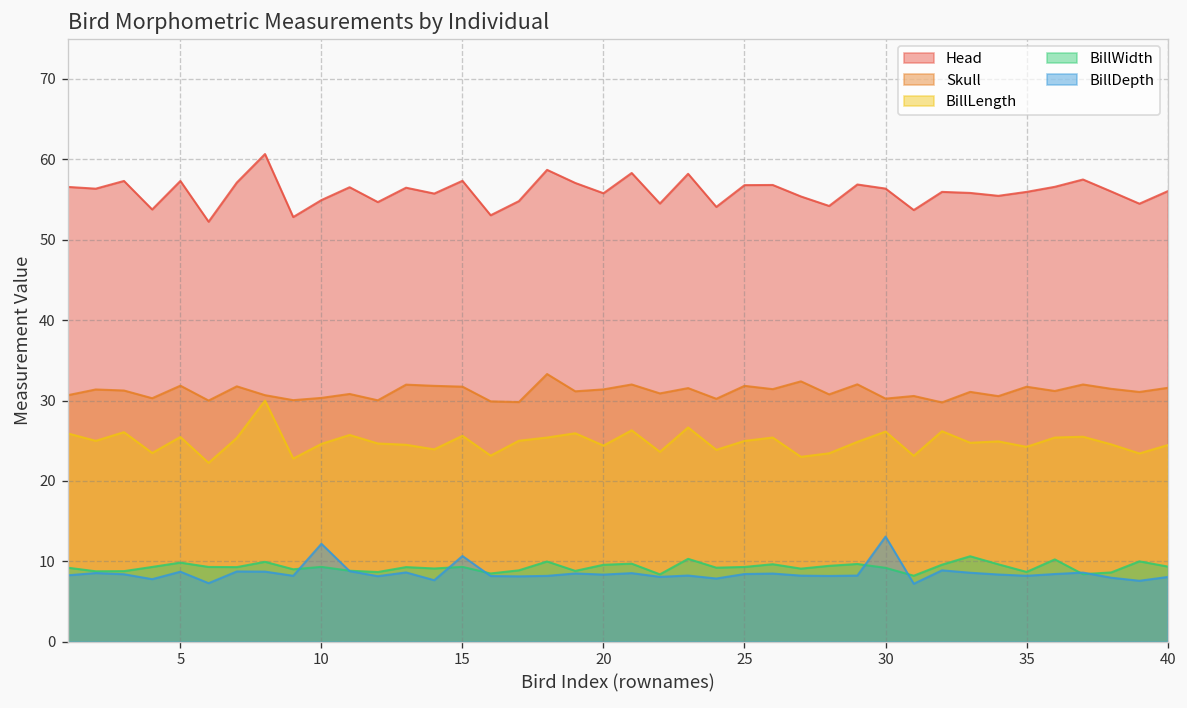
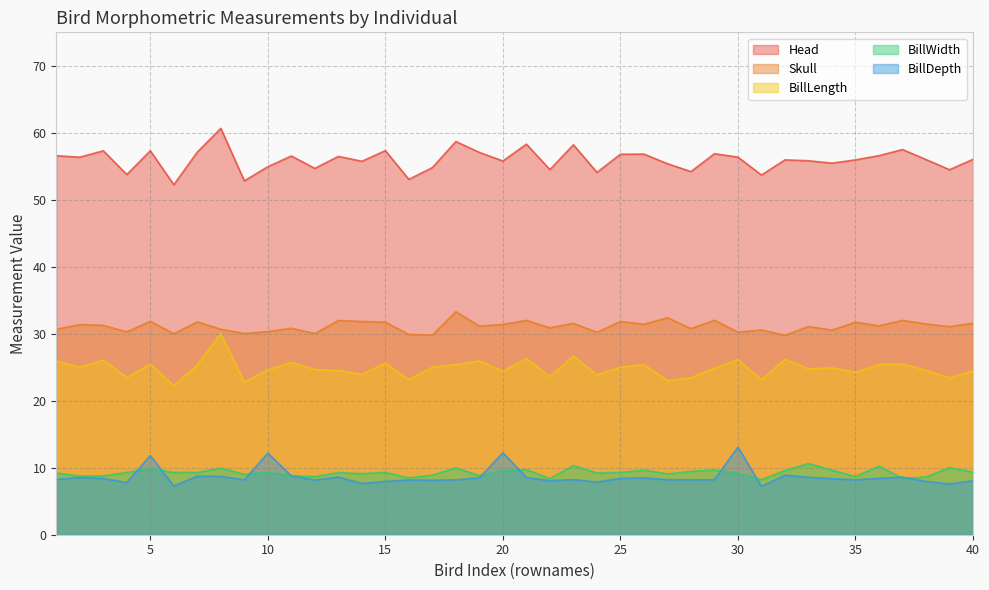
BillDepth, 5: 9 -> 12
BillDepth, 15: 11 -> 8
BillDepth, 20: 8 -> 12
